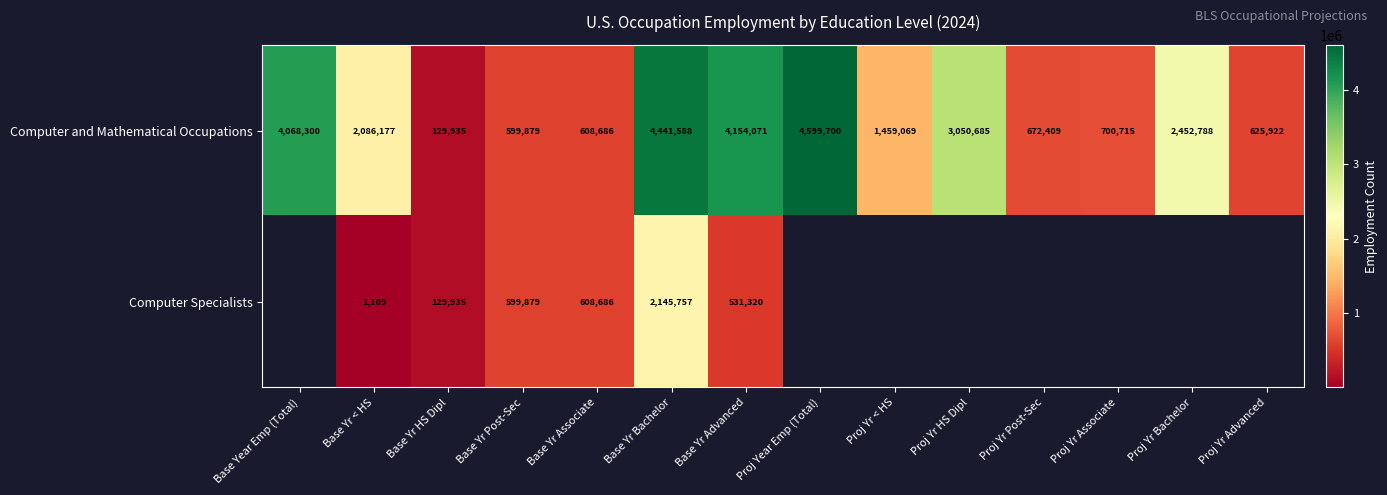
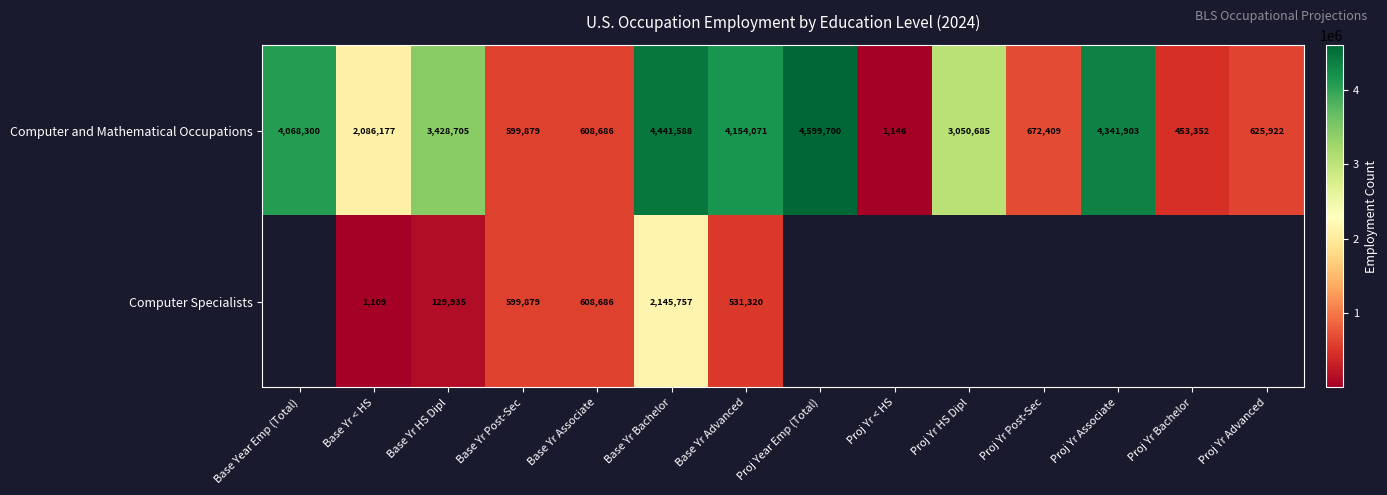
Computer and Mathematical Occupations, Base Yr HS Dipl: 129,935 -> 3,428,705
Computer and Mathematical Occupations, Proj Yr < HS: 1,459,069 -> 1,146
Computer and Mathematical Occupations, Proj Yr Associate: 700,715 -> 4,341,903
Computer and Mathematical Occupations, Proj Yr Bachelor: 2,452,788 -> 453,352
